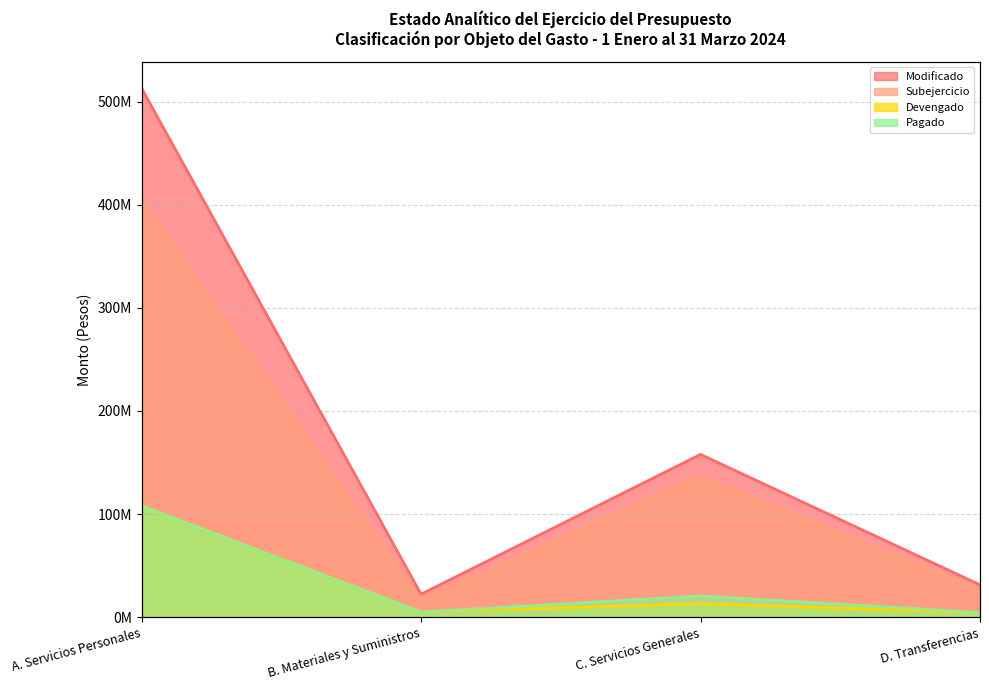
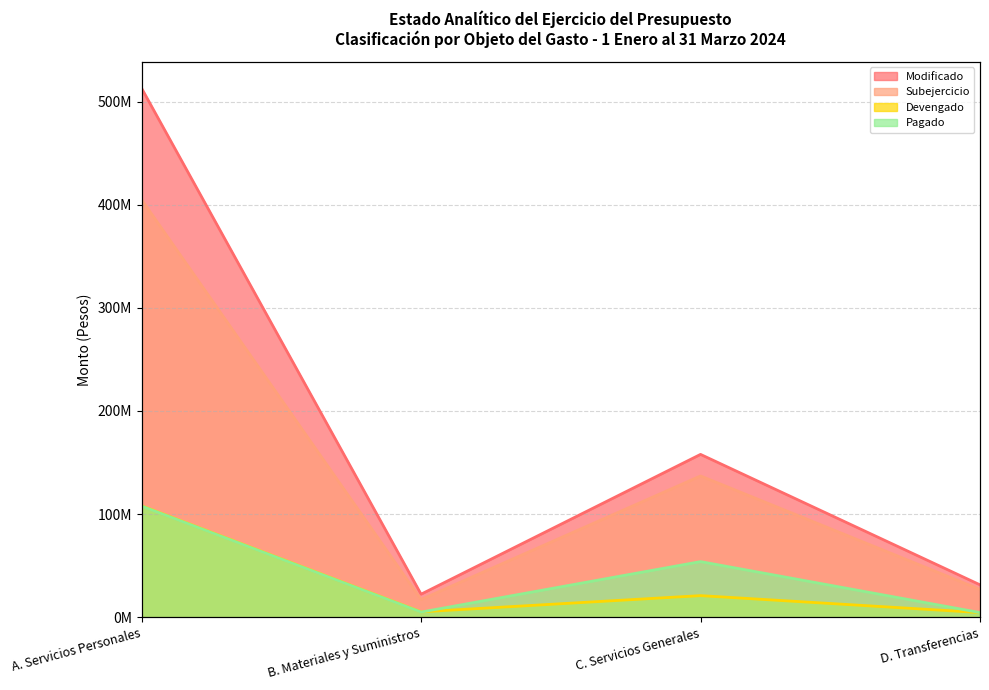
Devengado, C. Servicios Generales: 13000000 -> 21000000
Pagado, C. Servicios Generales: 21000000 -> 54000000
